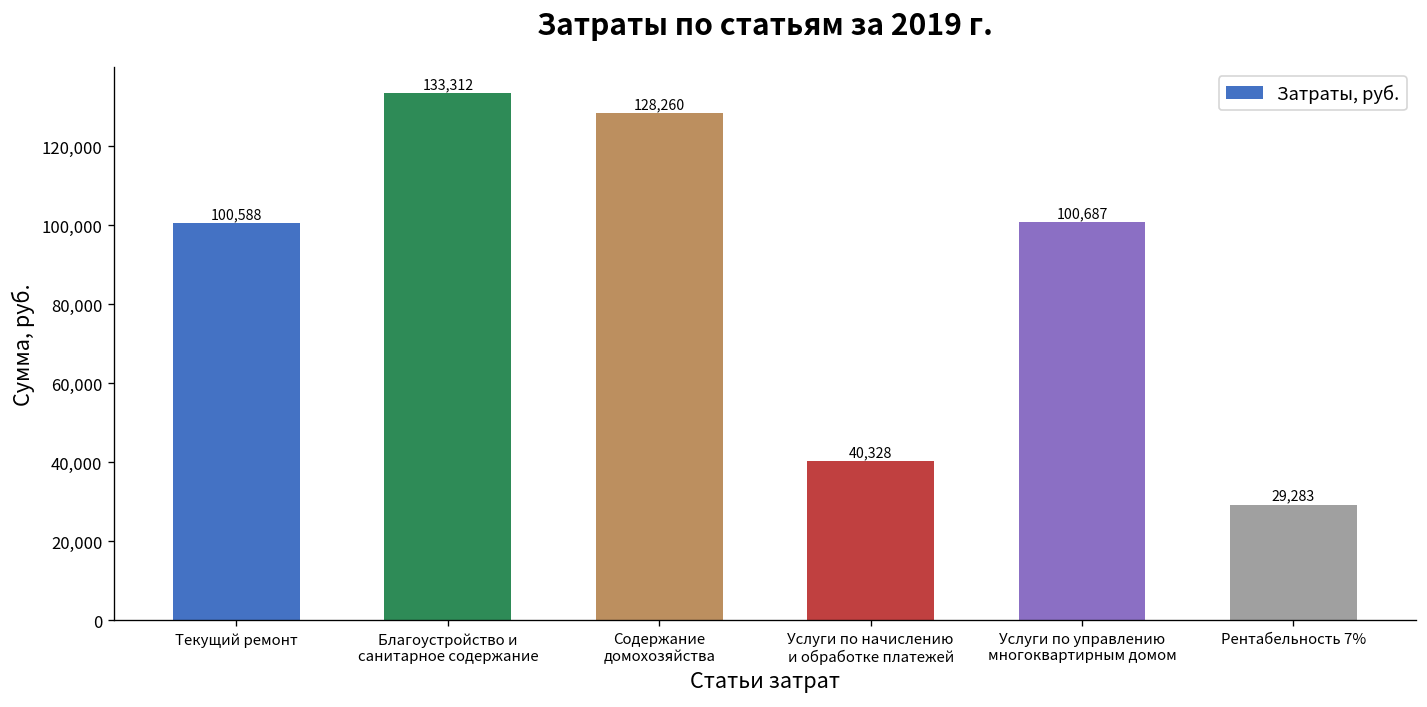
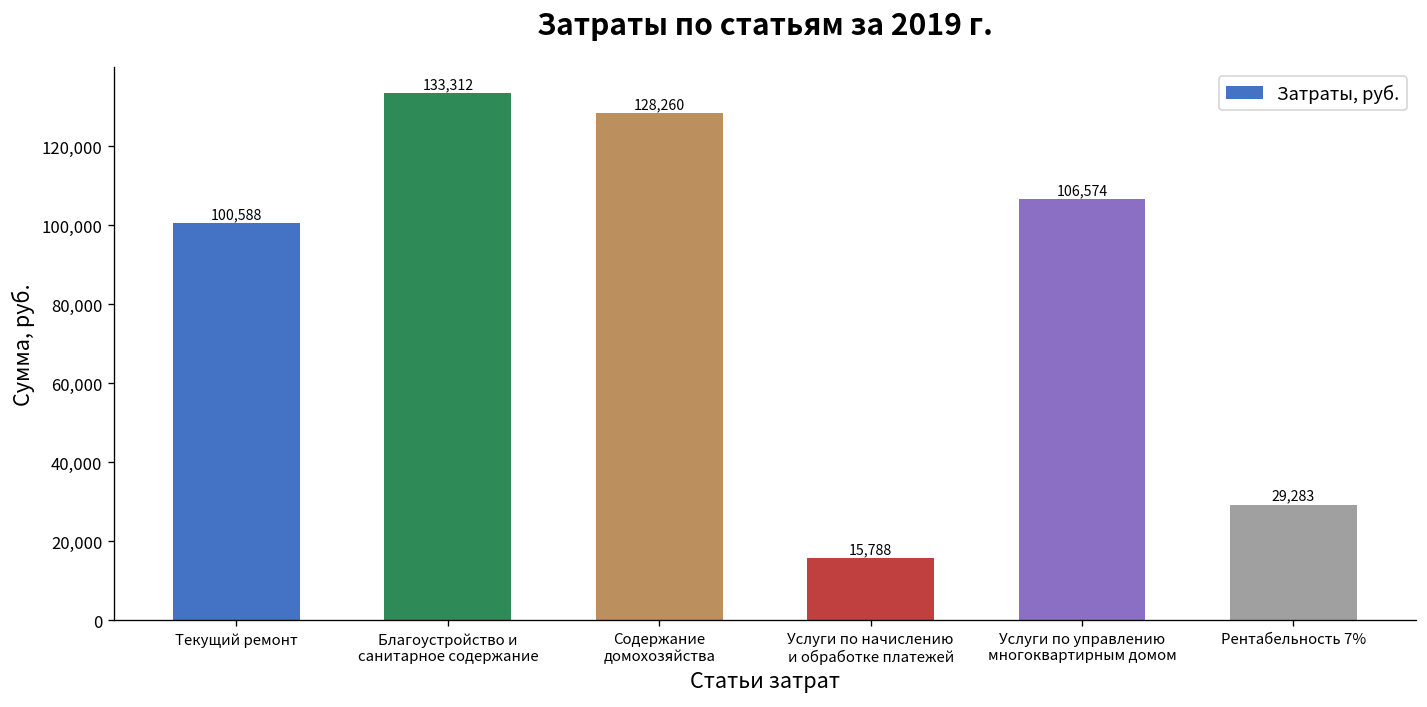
Услуги по начислению и обработке платежей: 40,328 -> 15,788
Услуги по управлению многоквартирным домом: 100,687 -> 106,574
